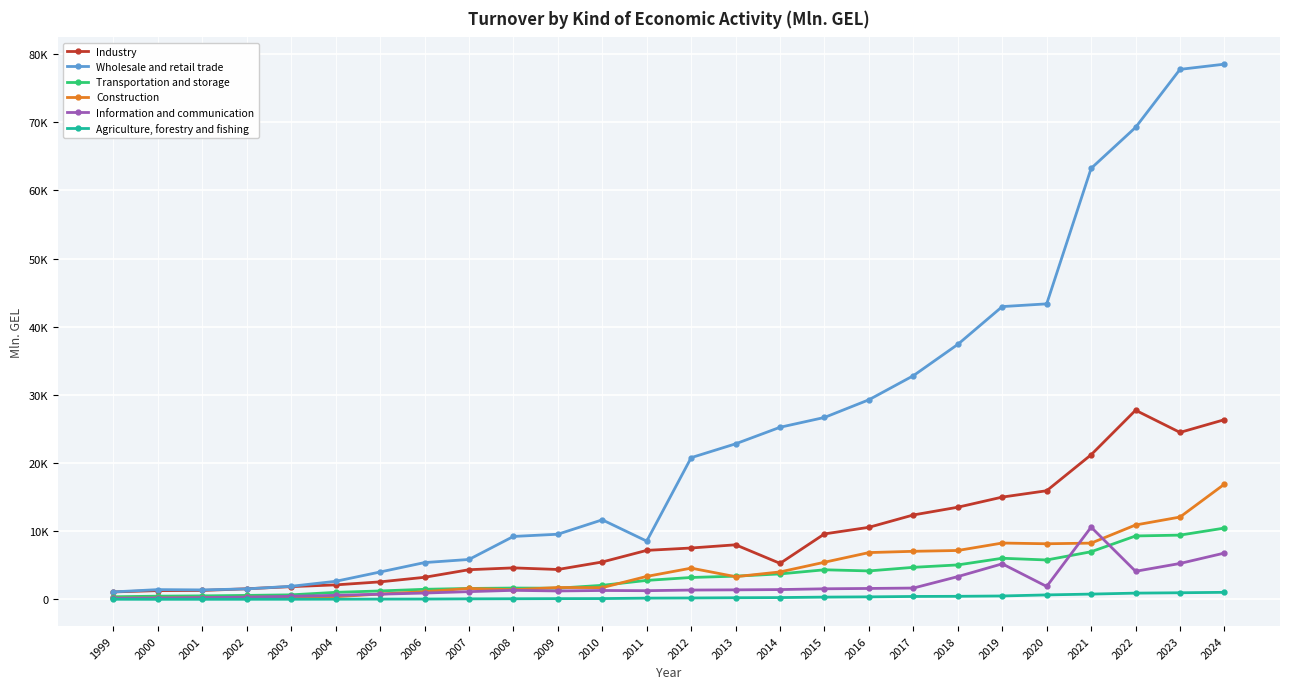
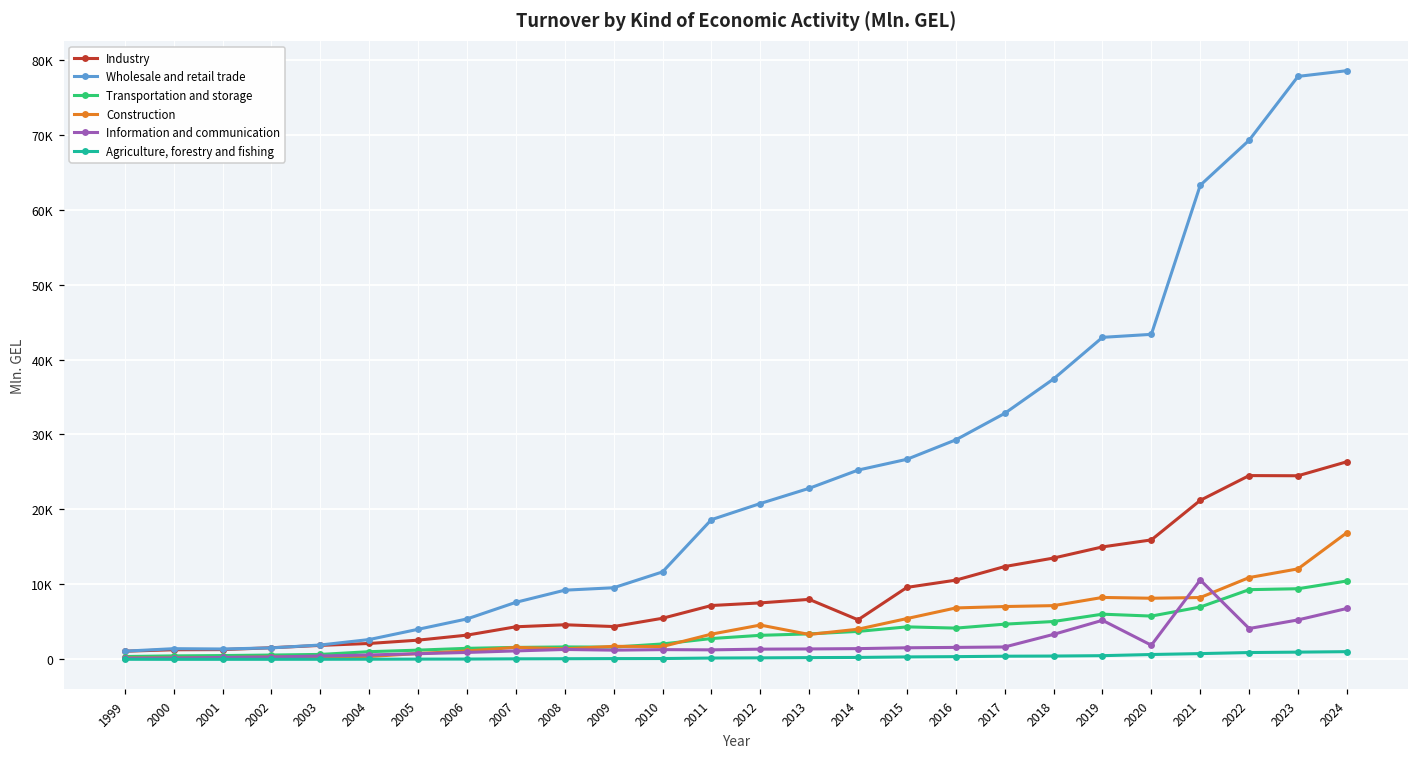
Wholesale and retail trade, 2007: 6000 -> 8000
Wholesale and retail trade, 2011: 9000 -> 19000
Industry, 2022: 28000 -> 25000
